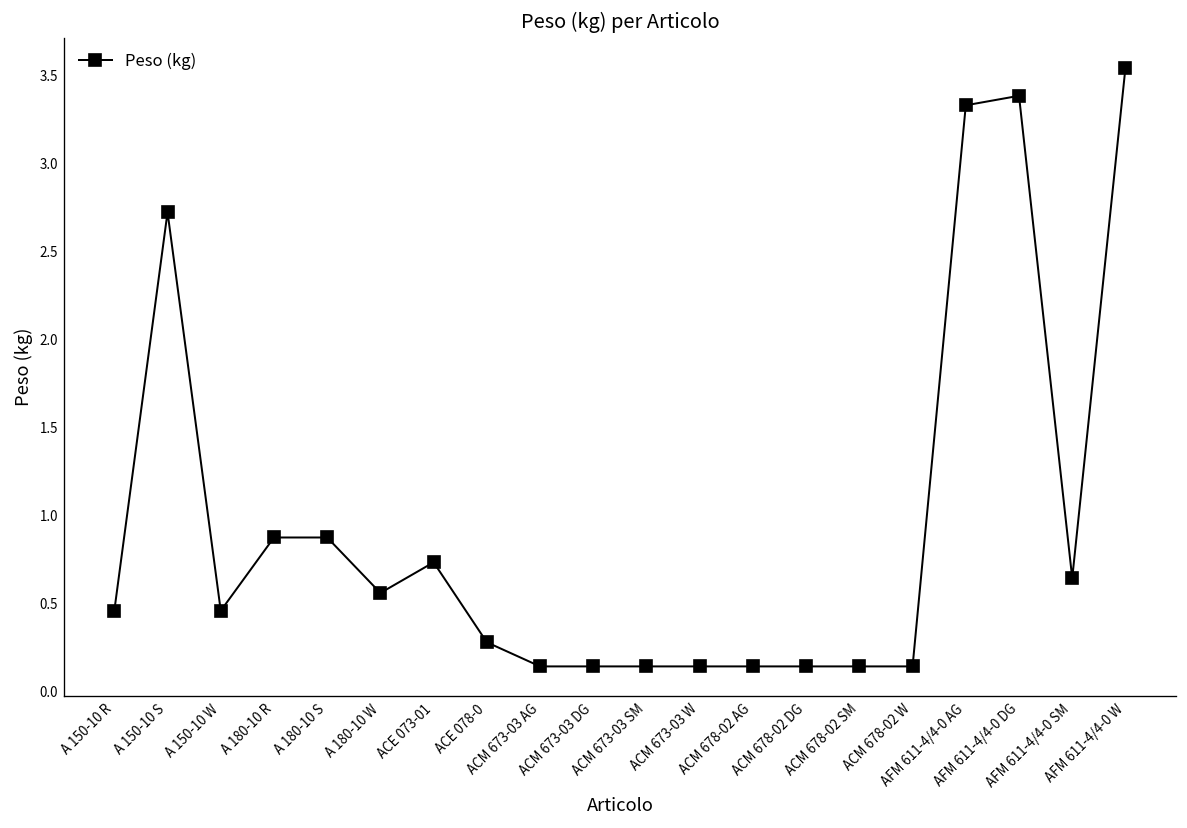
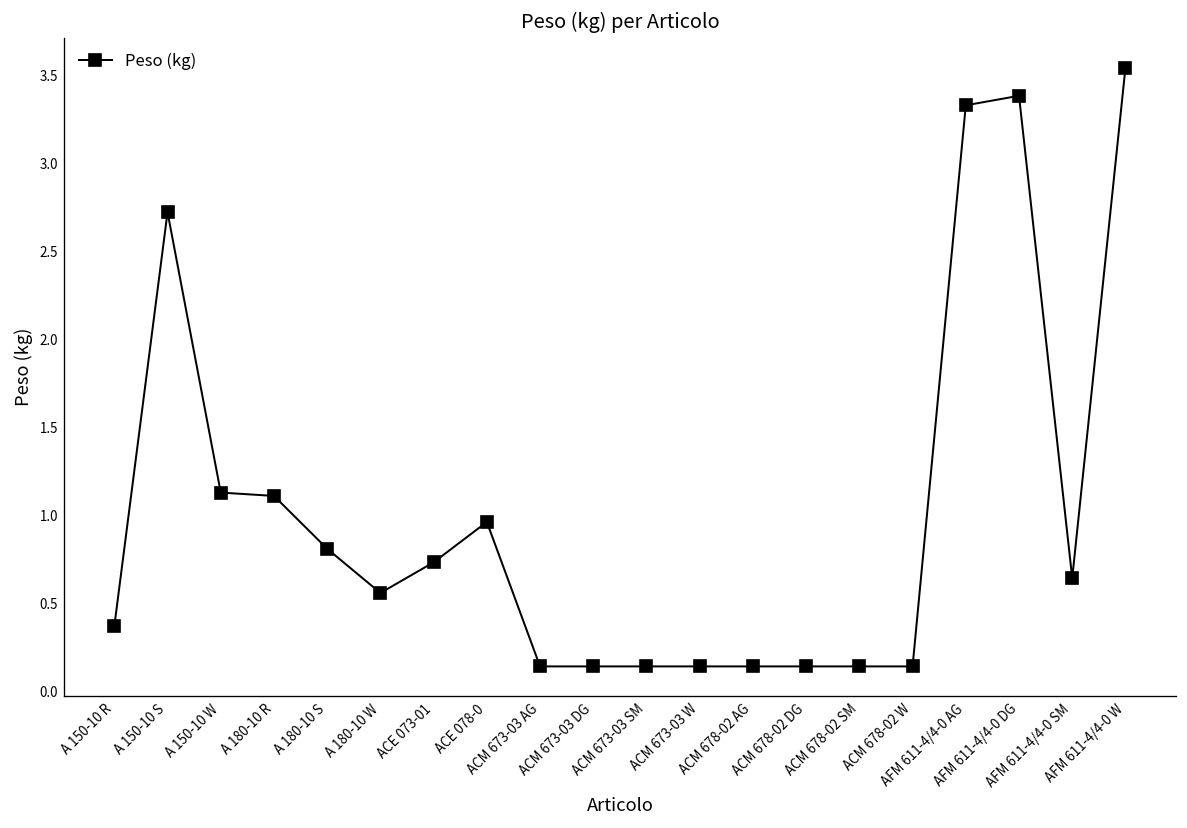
A 150-10 R: 0.46 -> 0.37
A 150-10 W: 0.46 -> 1.13
A 180-10 R: 0.87 -> 1.11
A 180-10 S: 0.87 -> 0.81
ACE 078-0: 0.28 -> 0.96
